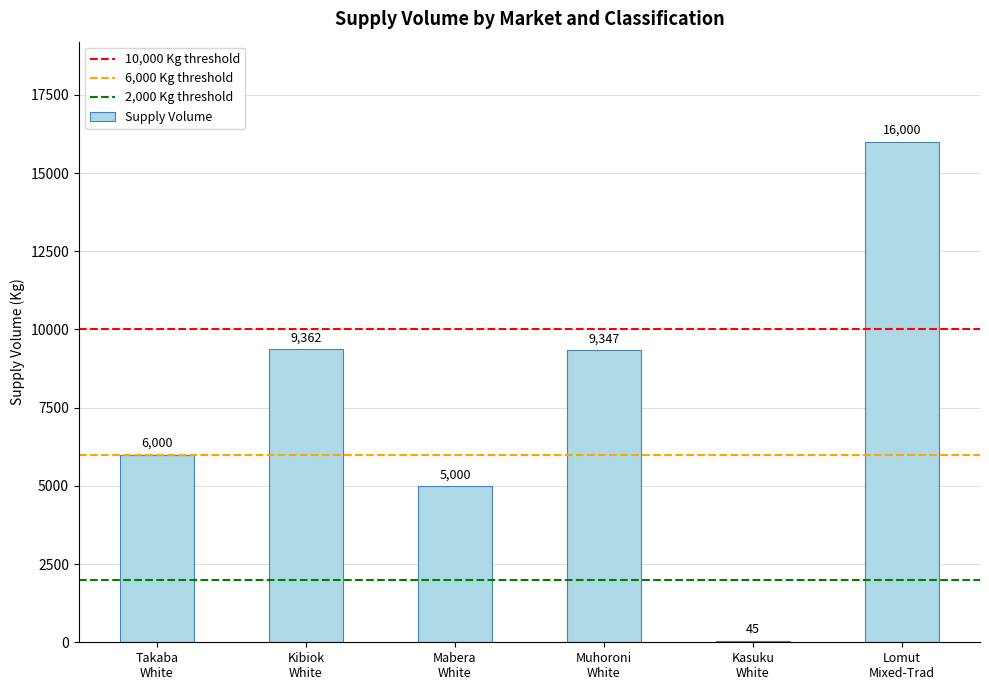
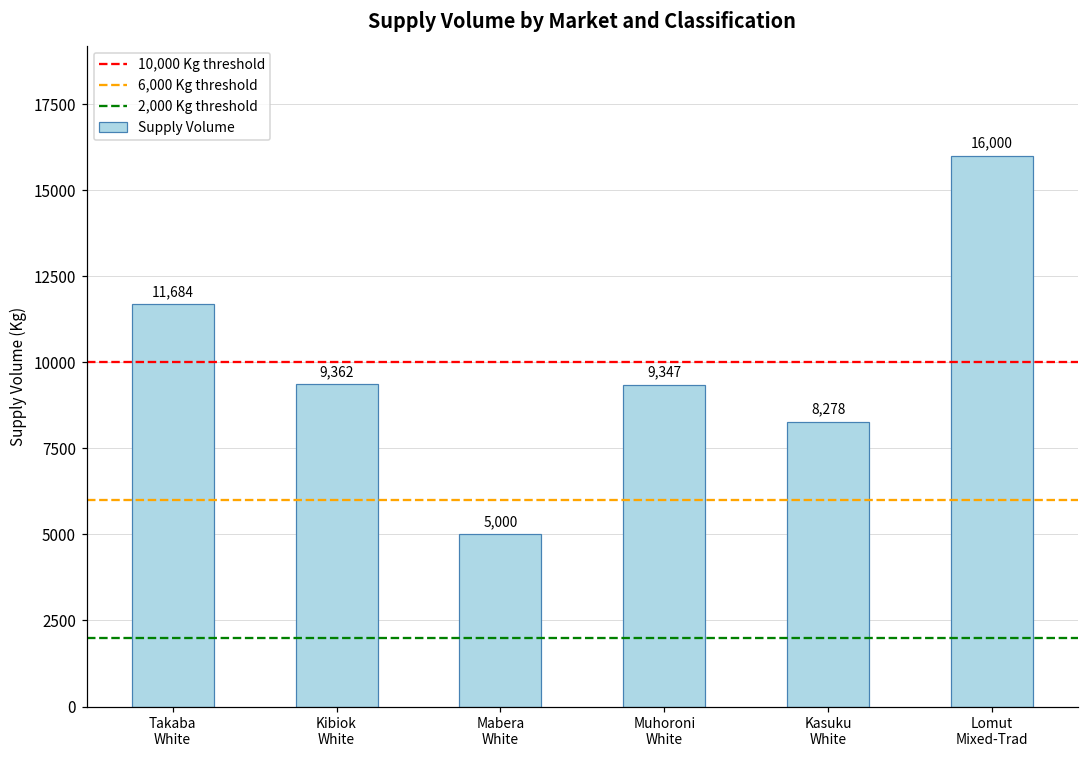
Takaba White: 6,000 -> 11,684
Kasuku White: 45 -> 8,278
